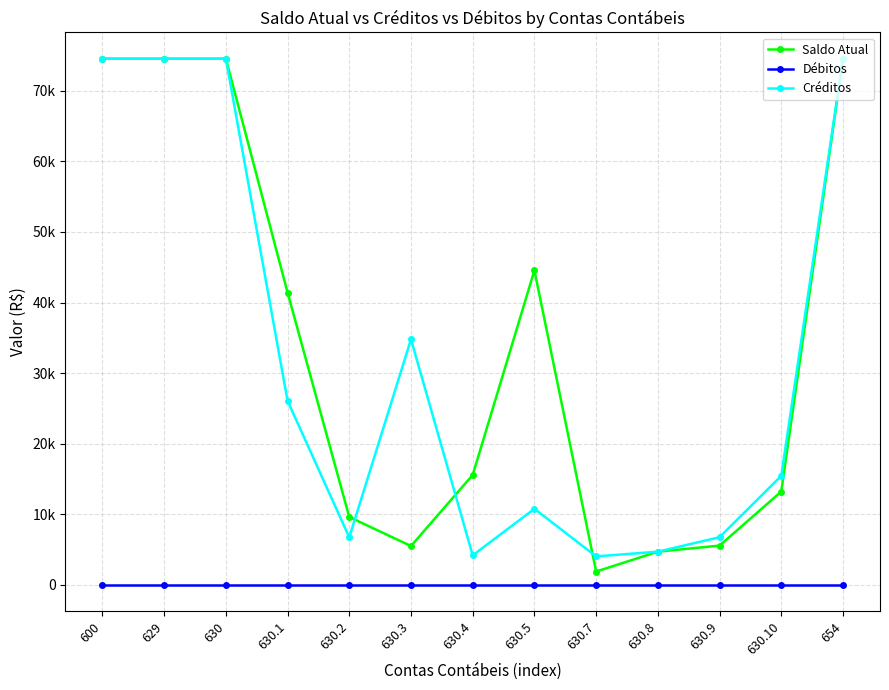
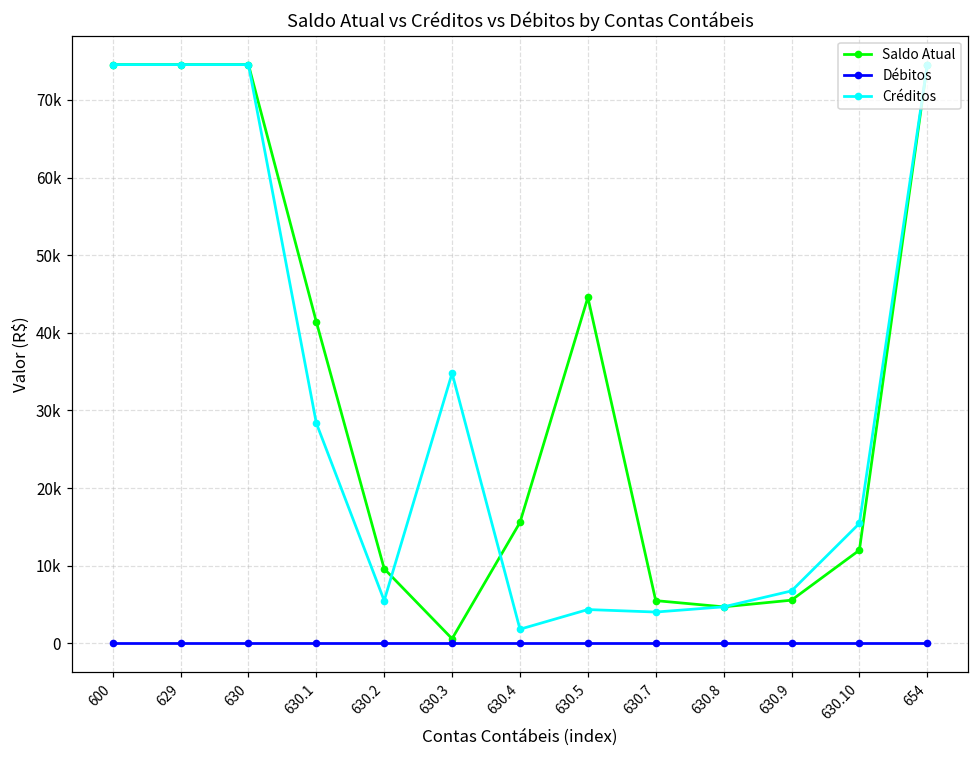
Créditos, 630.1: 26000 -> 28000
Créditos, 630.2: 7000 -> 6000
Saldo Atual, 630.3: 6000 -> 1000
Créditos, 630.4: 4000 -> 2000
Créditos, 630.5: 11000 -> 4000
Saldo Atual, 630.7: 2000 -> 6000
Saldo Atual, 630.10: 13000 -> 12000
